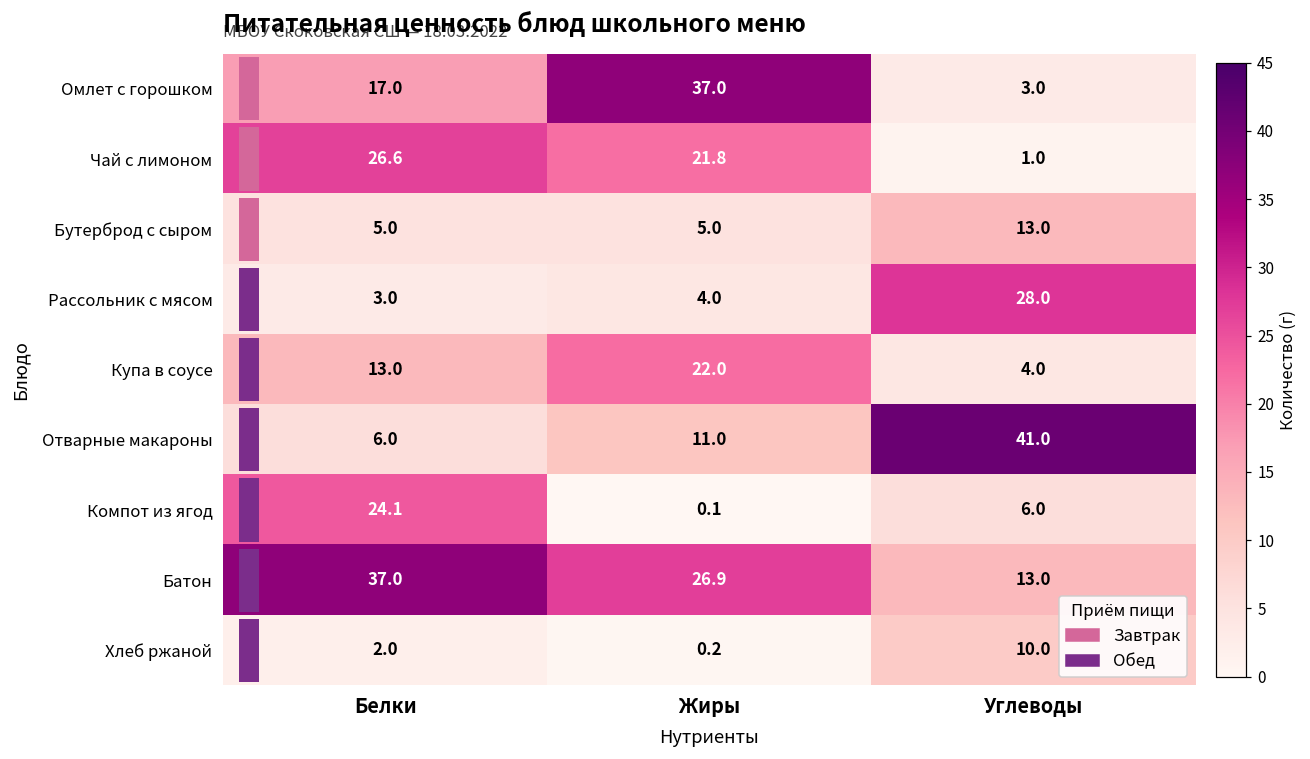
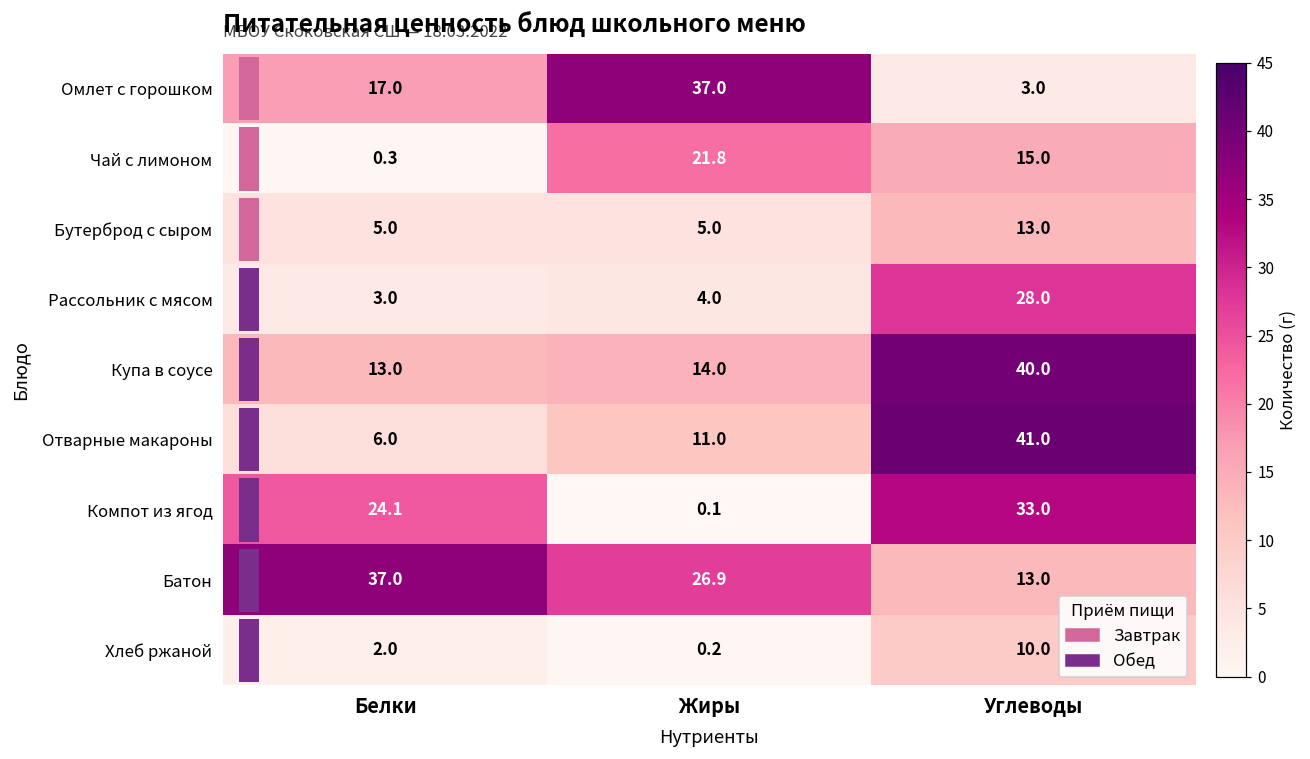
Чай с лимоном, Белки: 26.6 -> 0.3
Чай с лимоном, Углеводы: 1.0 -> 15.0
Купа в соусе, Жиры: 22.0 -> 14.0
Купа в соусе, Углеводы: 4.0 -> 40.0
Компот из ягод, Углеводы: 6.0 -> 33.0
